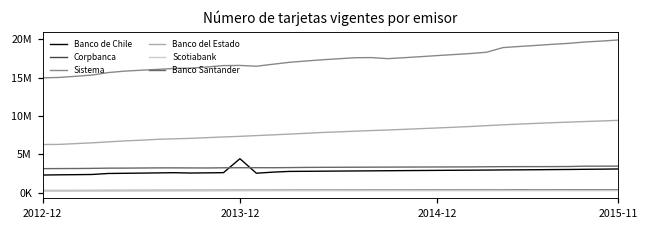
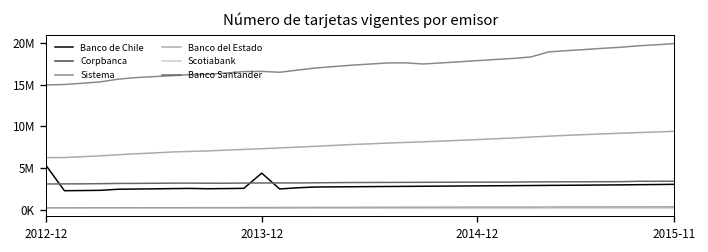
Banco de Chile, 2012-12: 2000000 -> 5000000
